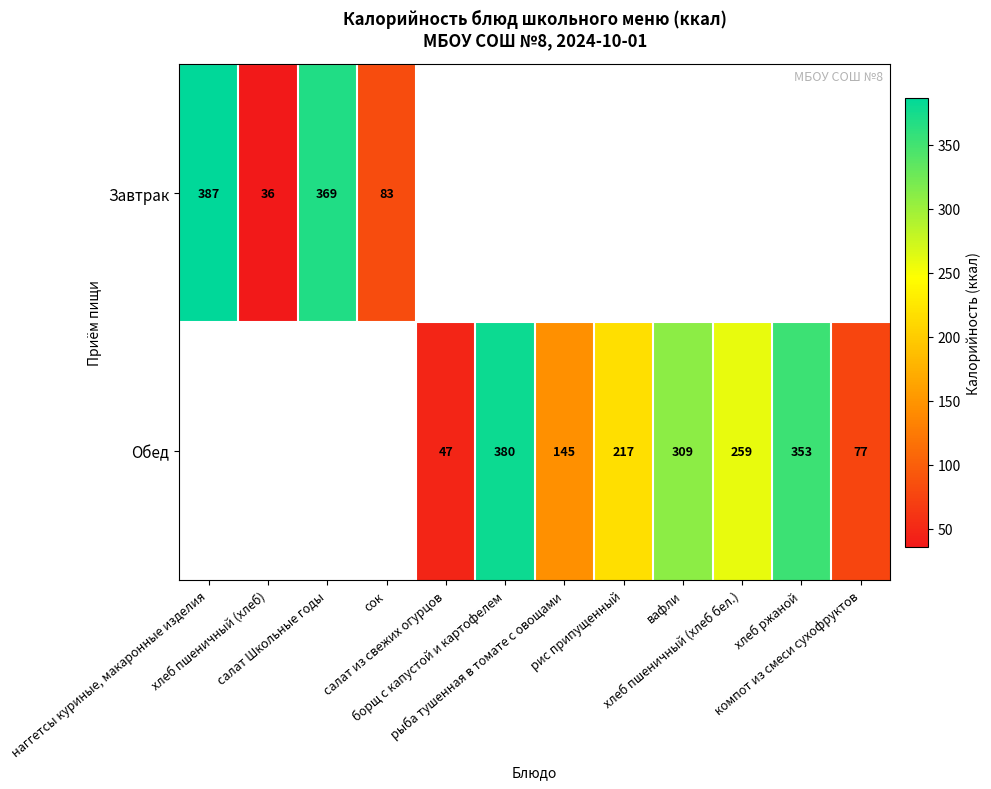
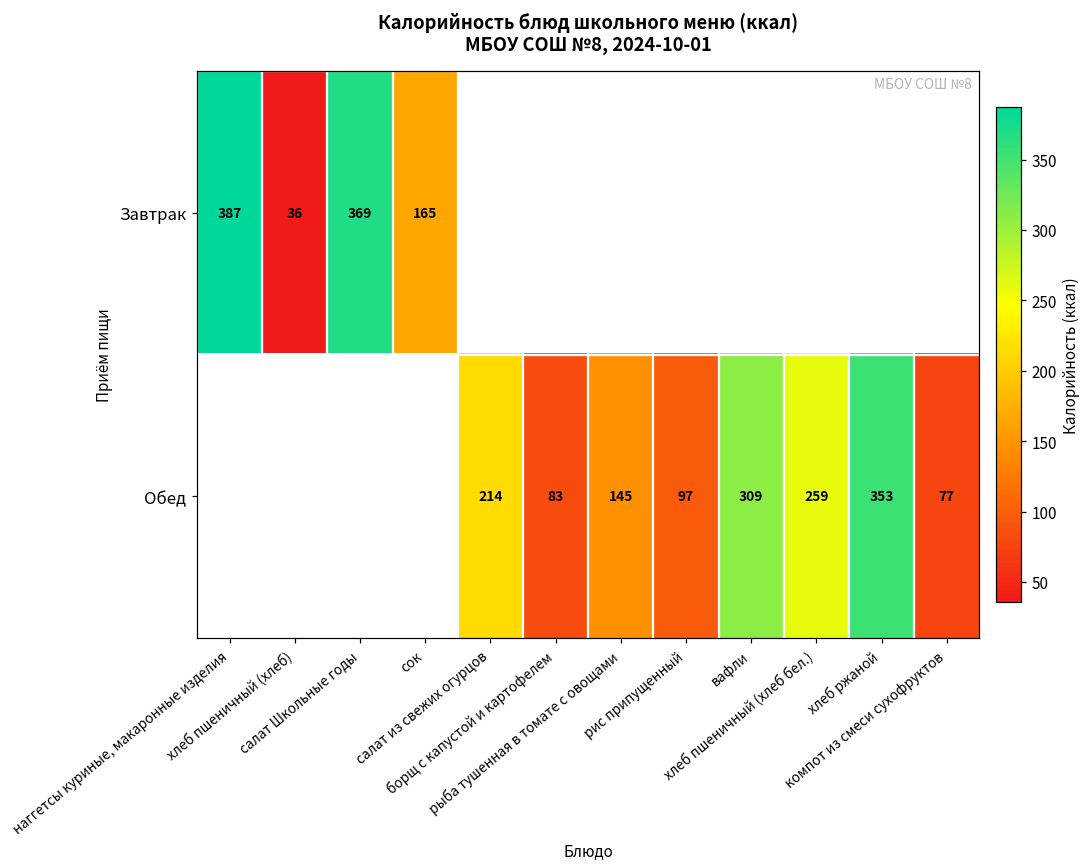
Завтрак, сок: 83 -> 165
Обед, салат из свежих огурцов: 47 -> 214
Обед, борщ с капустой и картофелем: 380 -> 83
Обед, рис припущенный: 217 -> 97
